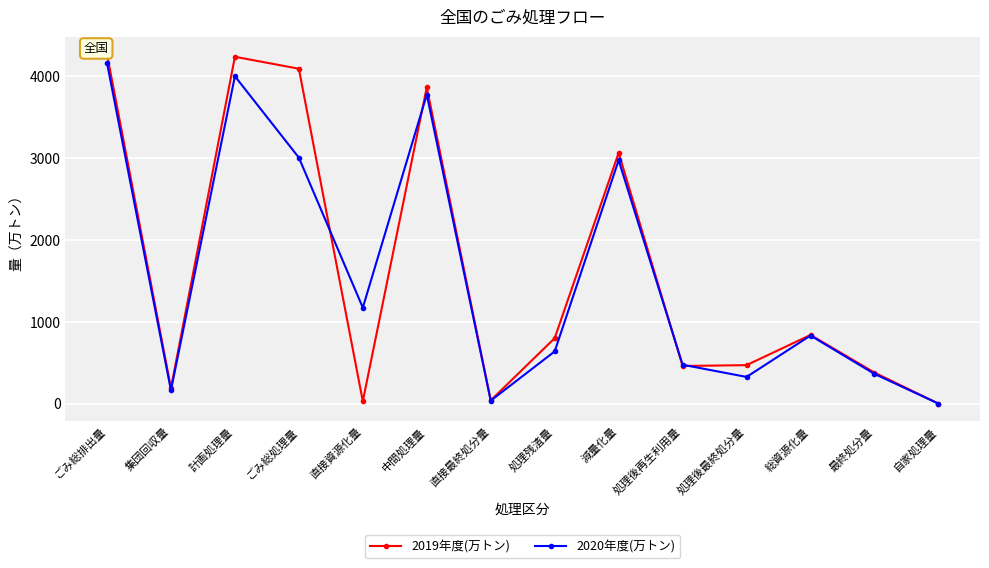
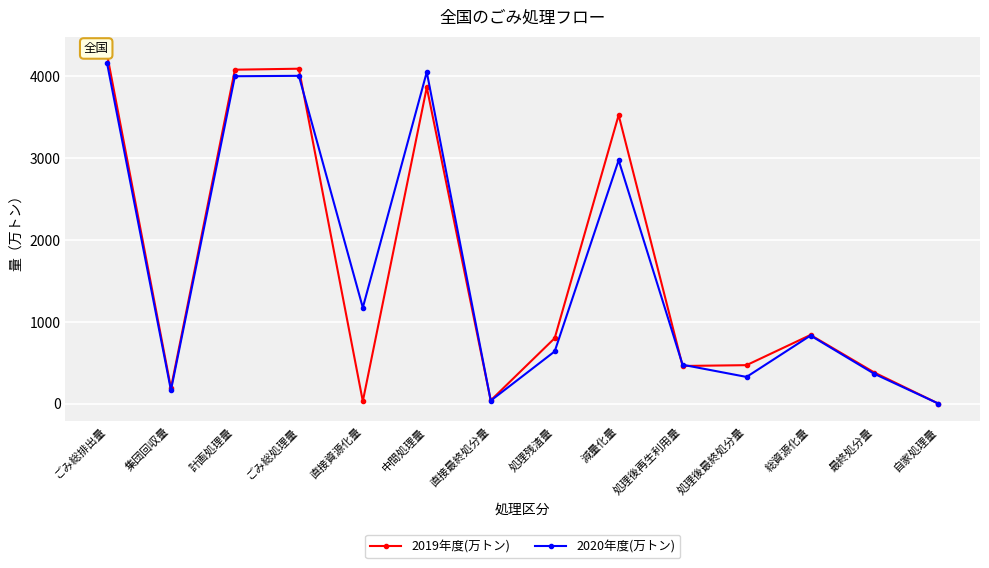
2019年度(万トン), 計画処理量: 4200 -> 4100
2020年度(万トン), ごみ総処理量: 3000 -> 4000
2020年度(万トン), 中間処理量: 3800 -> 4100
2019年度(万トン), 減量化量: 3100 -> 3500
